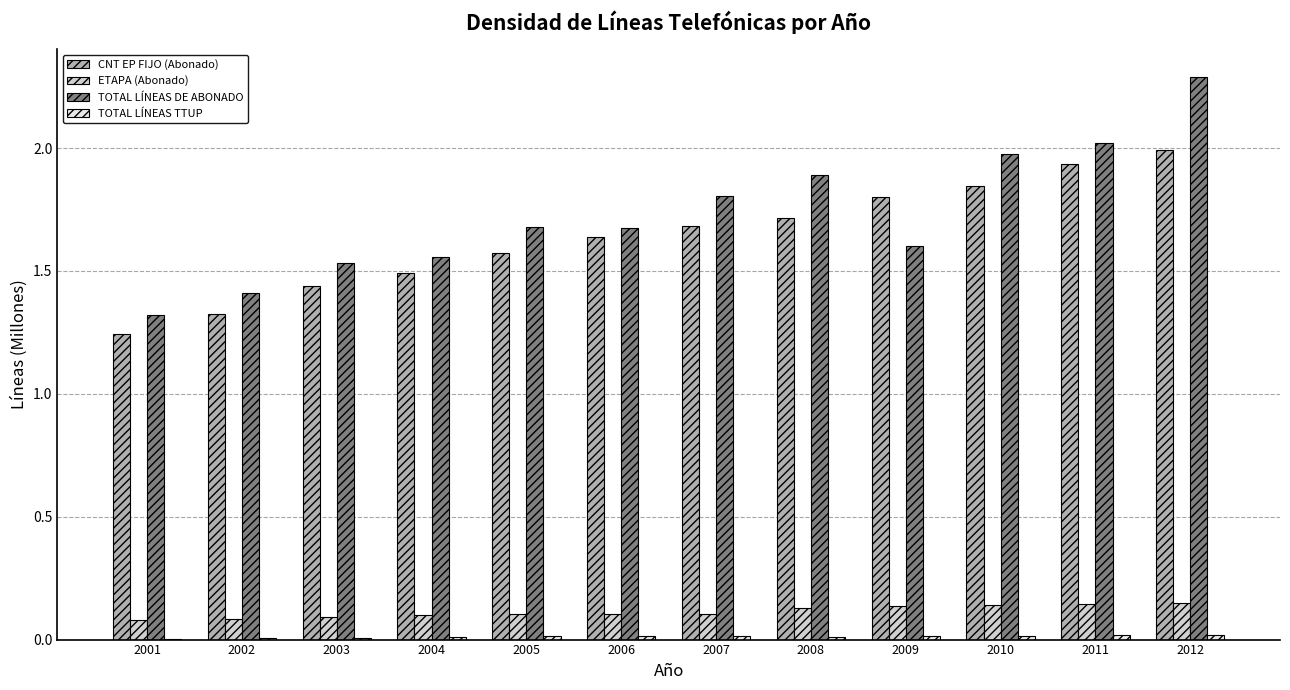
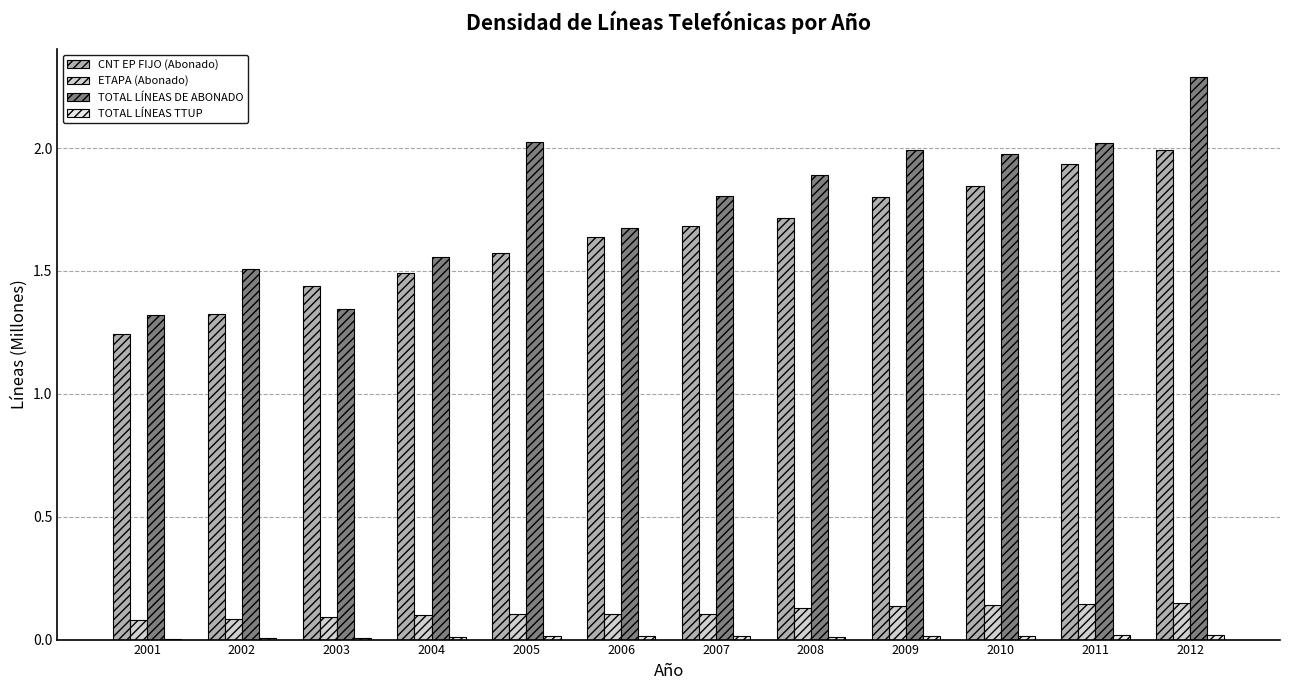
TOTAL LÍNEAS DE ABONADO, 2002: 1.41 -> 1.51
TOTAL LÍNEAS DE ABONADO, 2003: 1.53 -> 1.35
TOTAL LÍNEAS DE ABONADO, 2005: 1.68 -> 2.03
TOTAL LÍNEAS DE ABONADO, 2009: 1.60 -> 1.99
